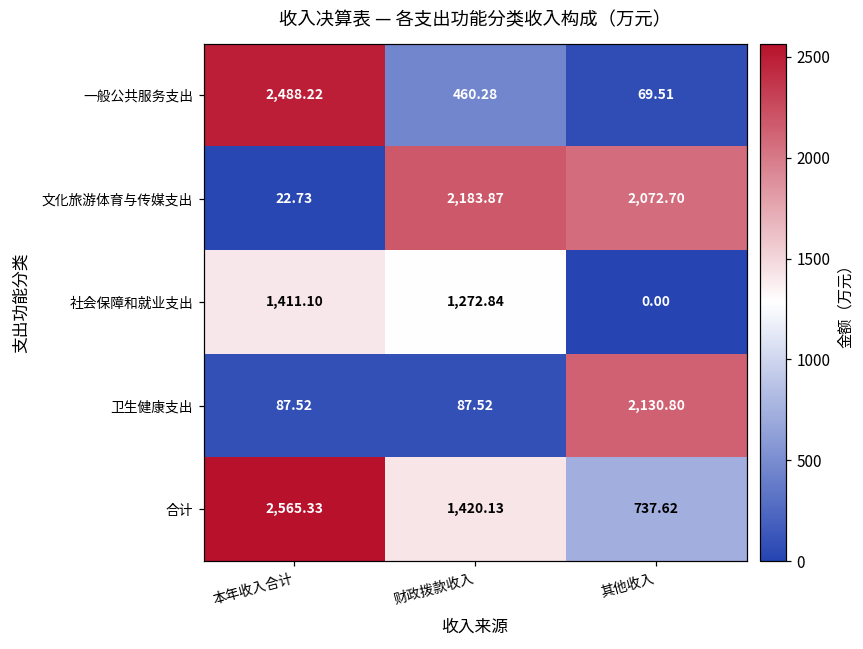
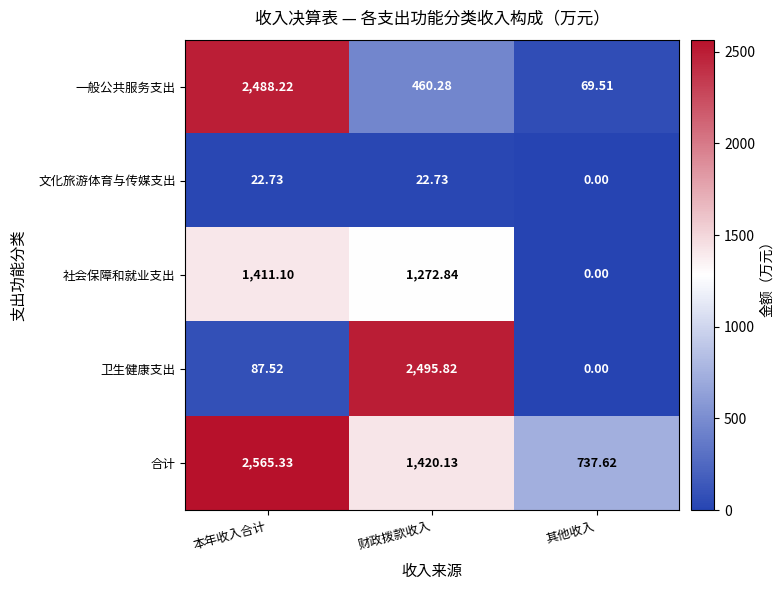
文化旅游体育与传媒支出, 财政拨款收入: 2,183.87 -> 22.73
文化旅游体育与传媒支出, 其他收入: 2,072.70 -> 0.00
卫生健康支出, 财政拨款收入: 87.52 -> 2,495.82
卫生健康支出, 其他收入: 2,130.80 -> 0.00
